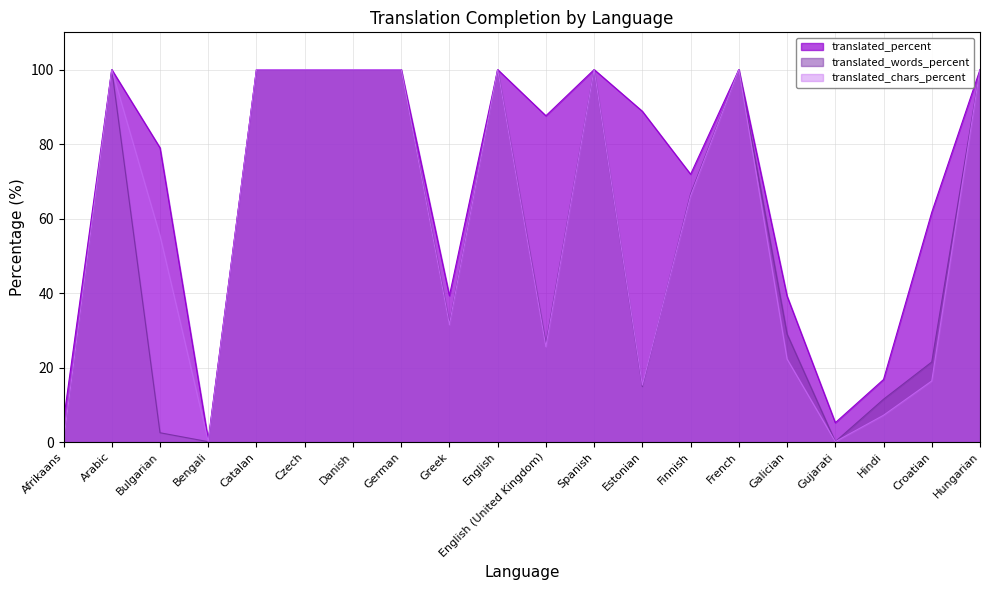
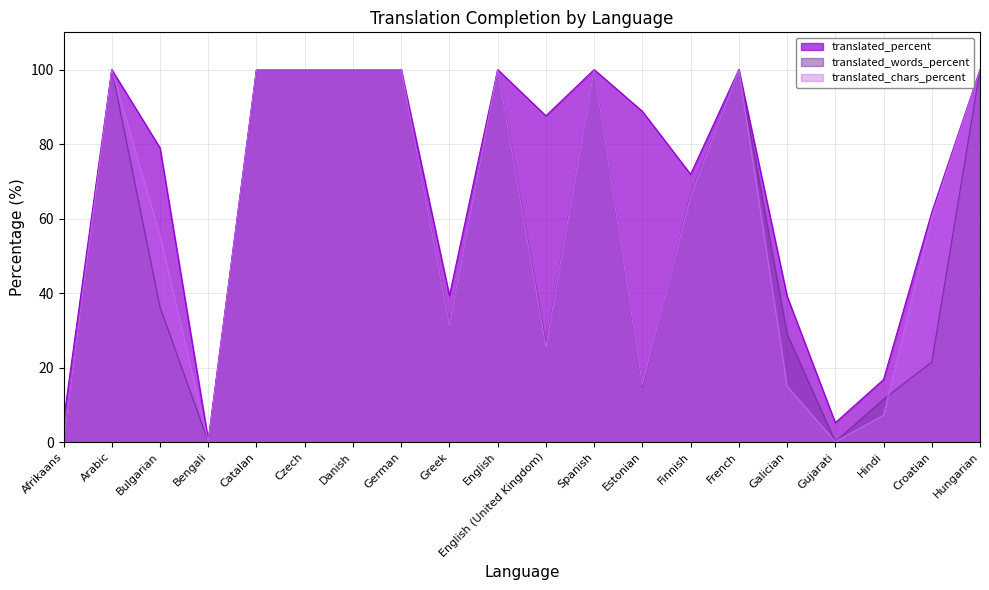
translated_words_percent, Bulgarian: 3 -> 36
translated_chars_percent, Galician: 22 -> 15
translated_chars_percent, Croatian: 16 -> 60
